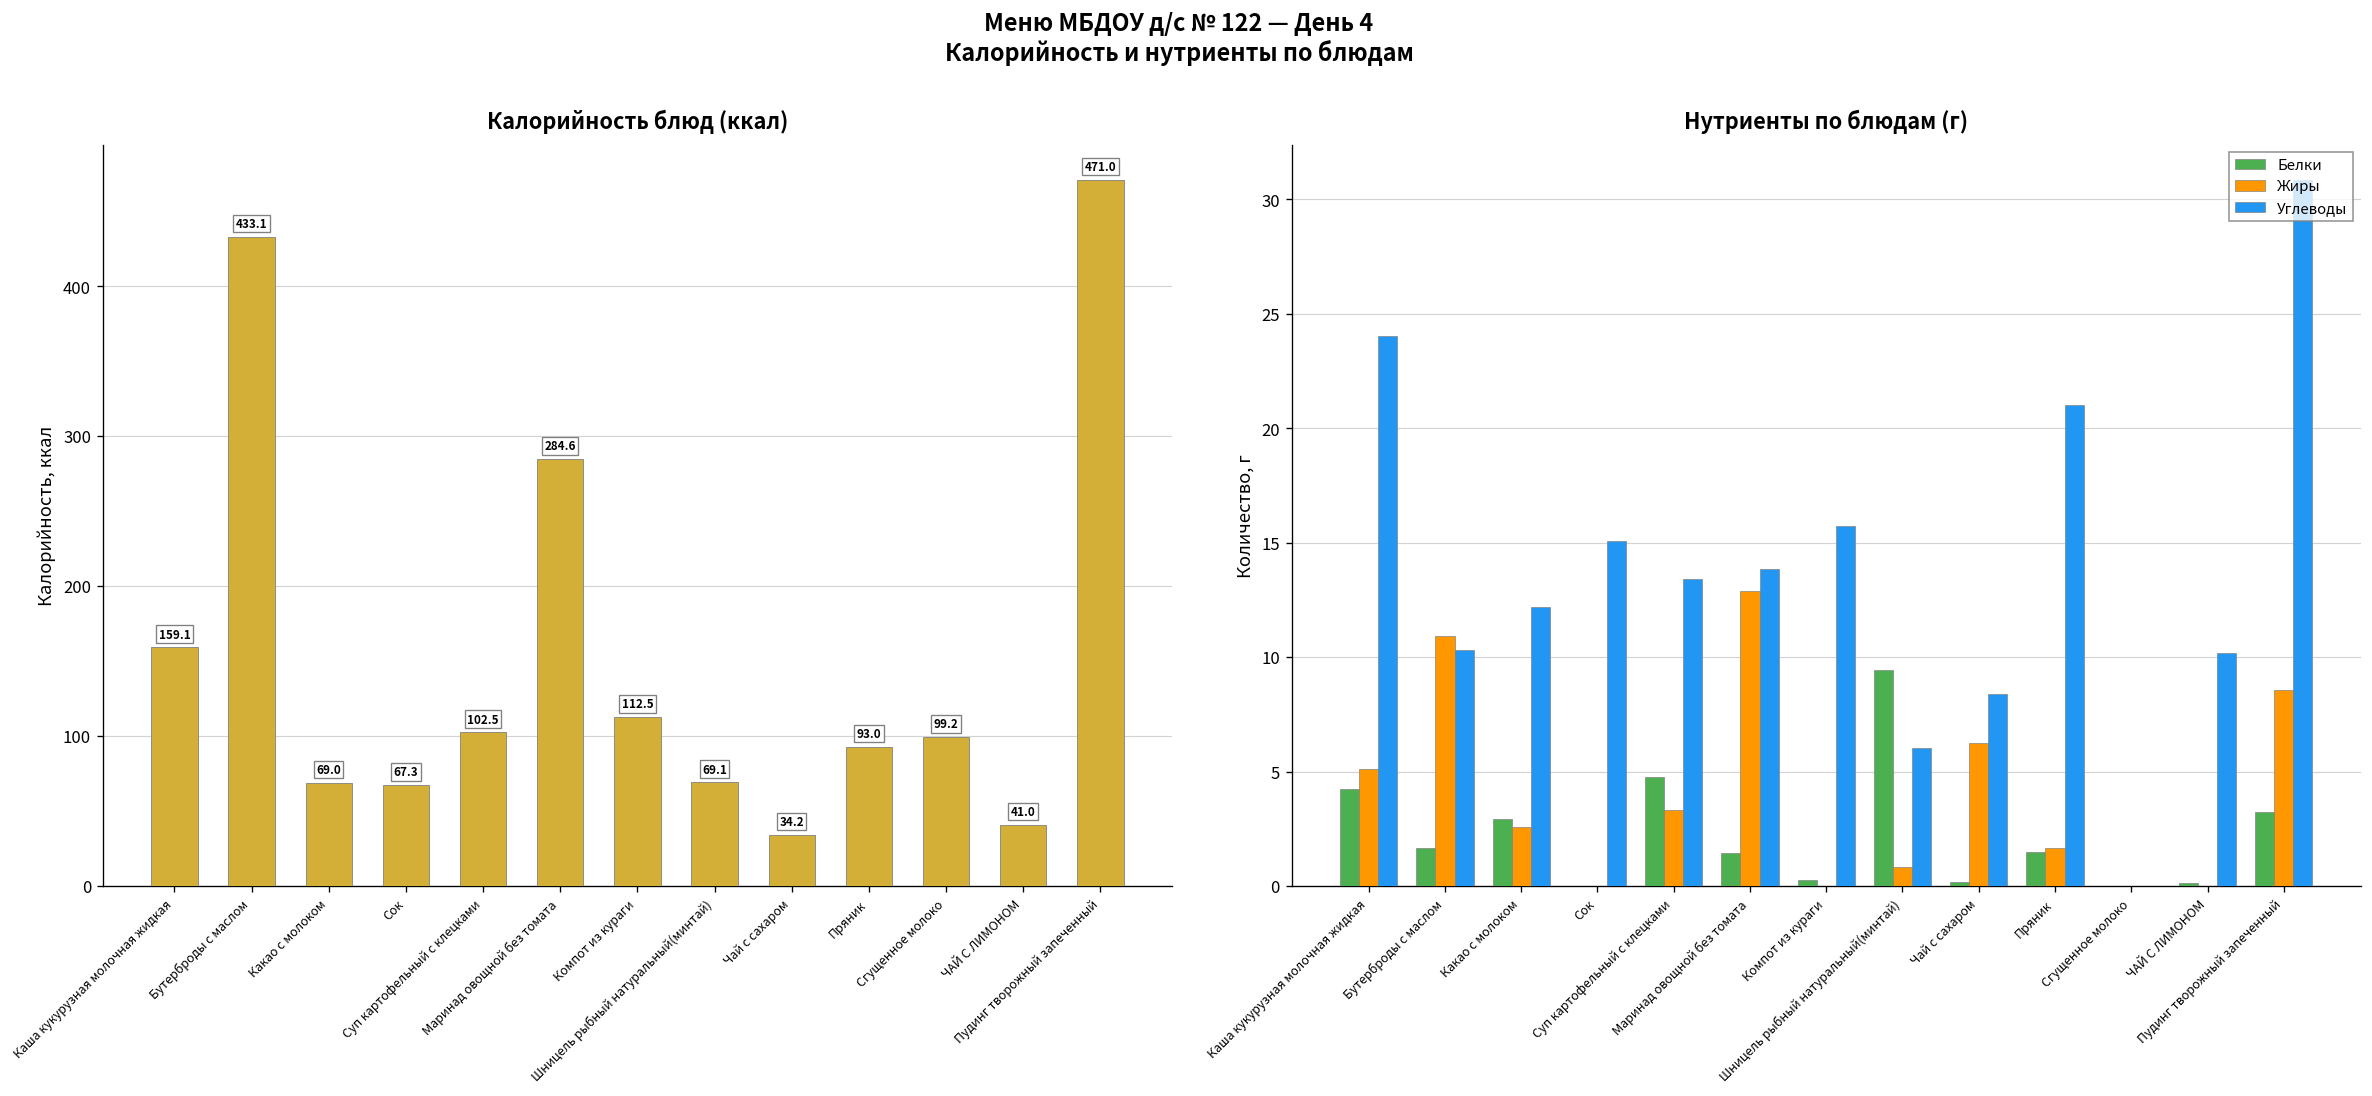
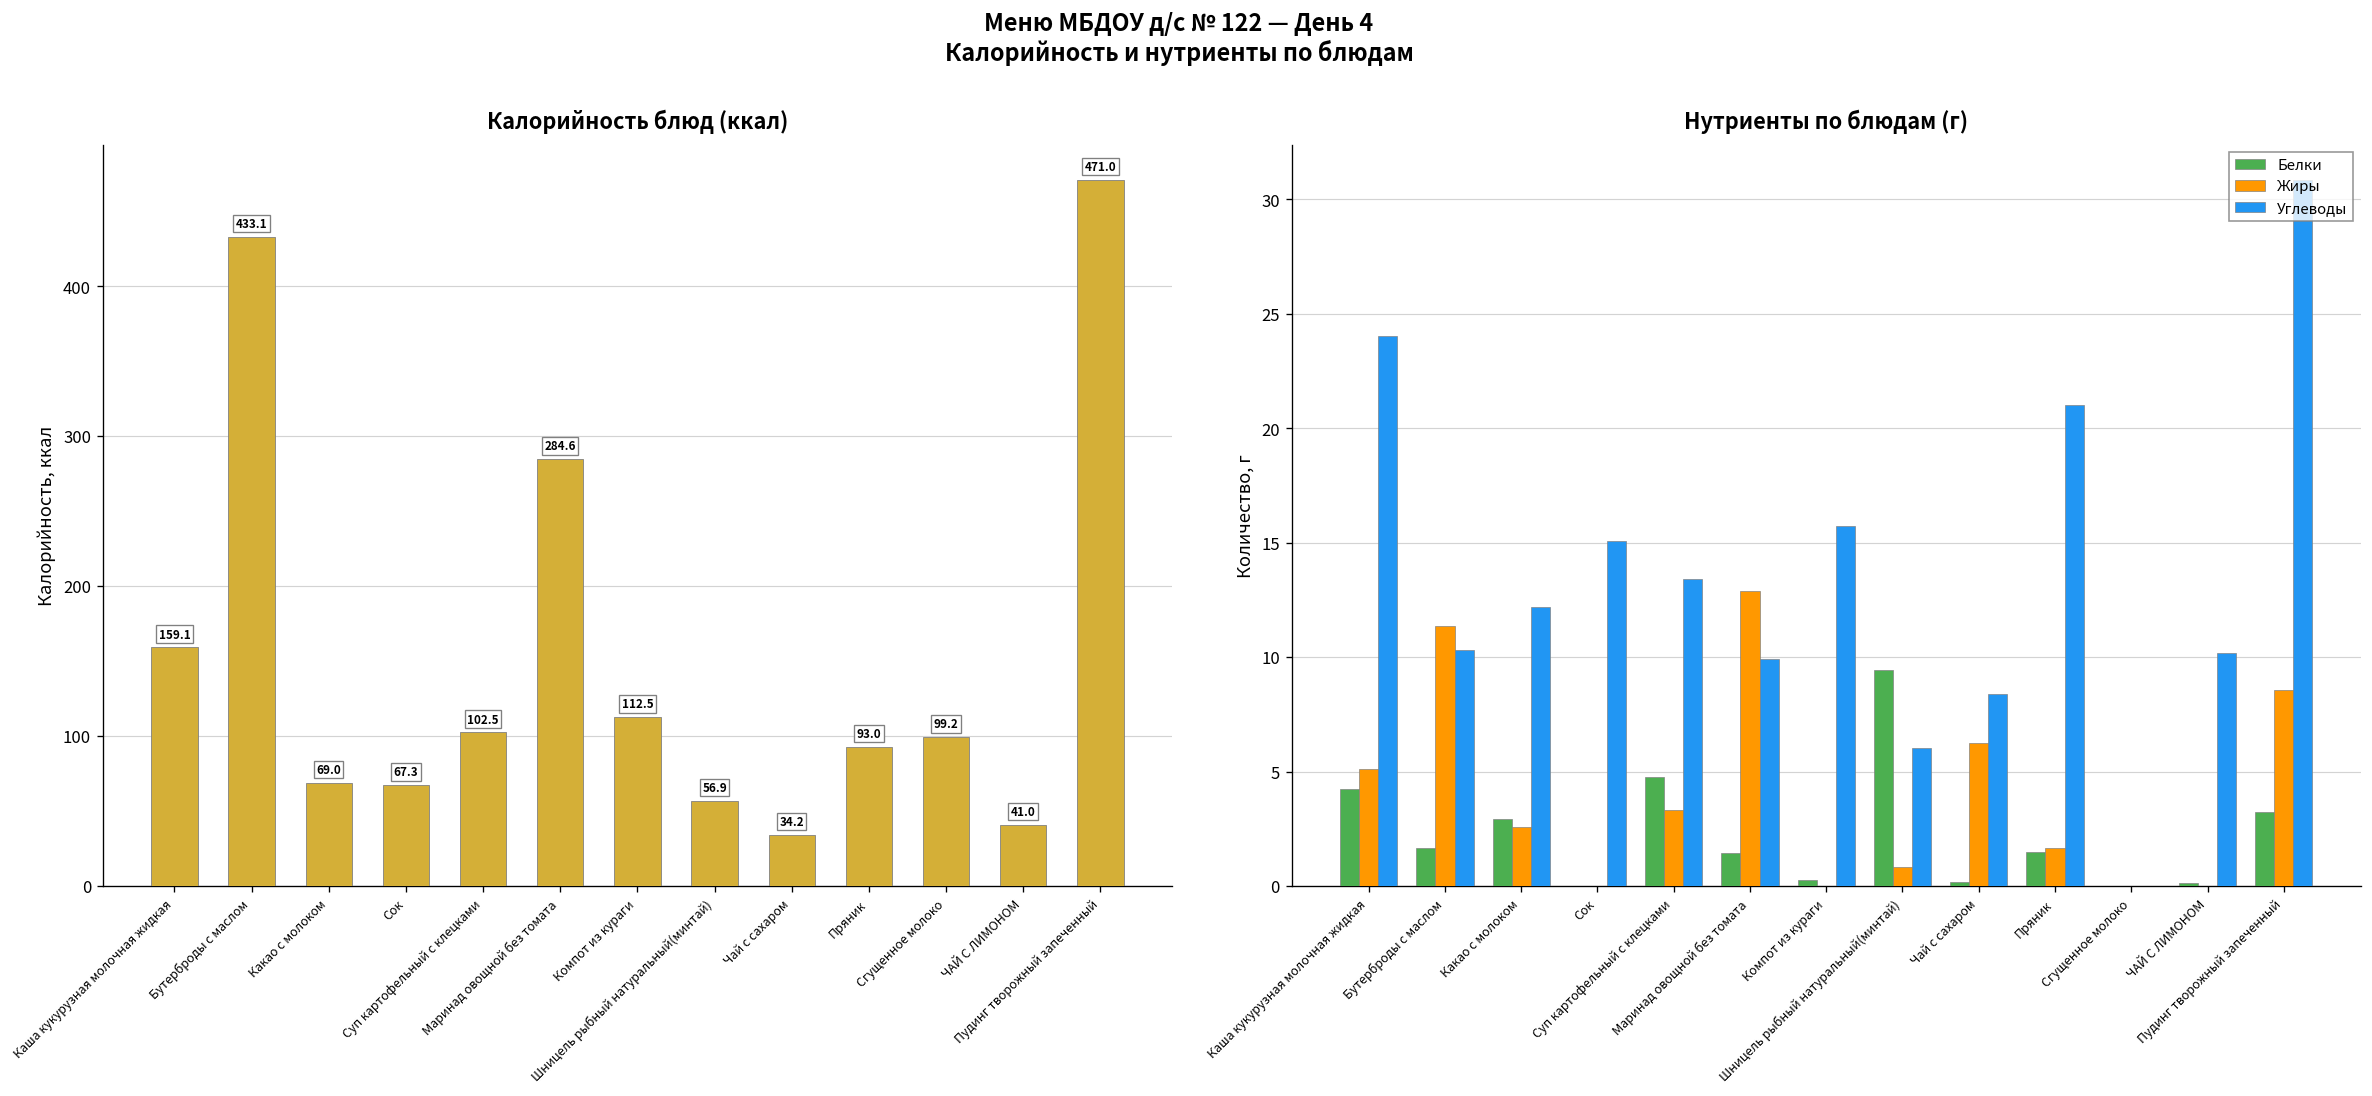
Калорийность блюд (ккал), Шницель рыбный натуральный(минтай): 69.1 -> 56.9
Нутриенты по блюдам (г), Жиры, Бутерброды с маслом: 10.9 -> 11.4
Нутриенты по блюдам (г), Углеводы, Маринад овощной без томата: 13.9 -> 9.9
